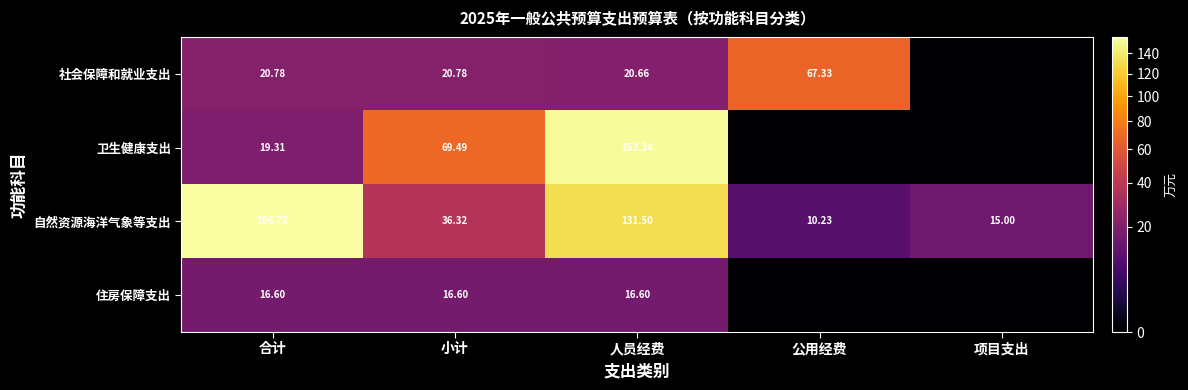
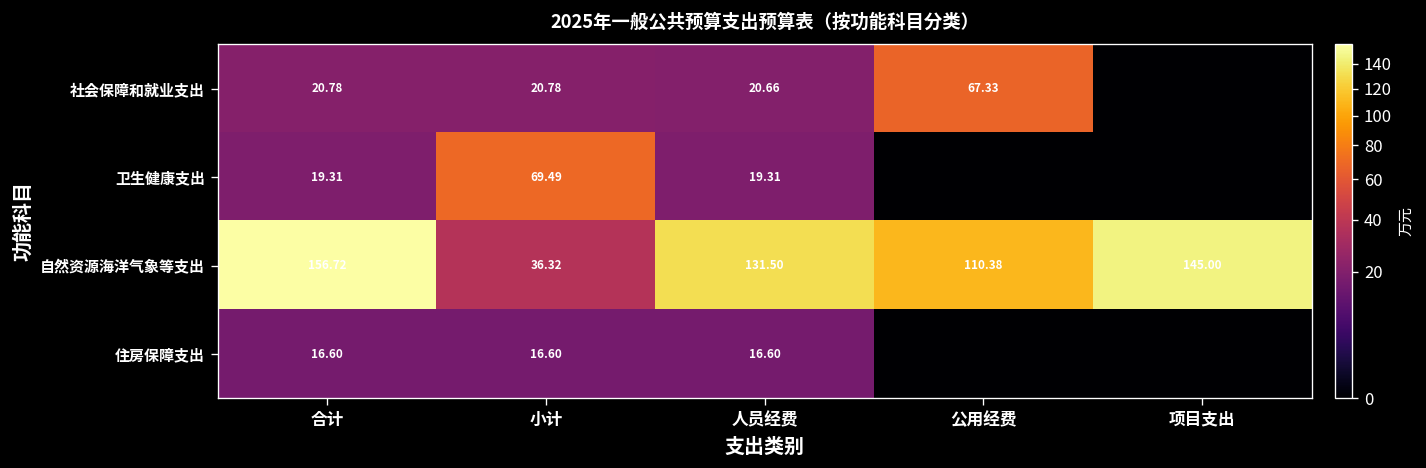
卫生健康支出, 人员经费: 152.34 -> 19.31
自然资源海洋气象等支出, 公用经费: 10.23 -> 110.38
自然资源海洋气象等支出, 项目支出: 15.00 -> 145.00
